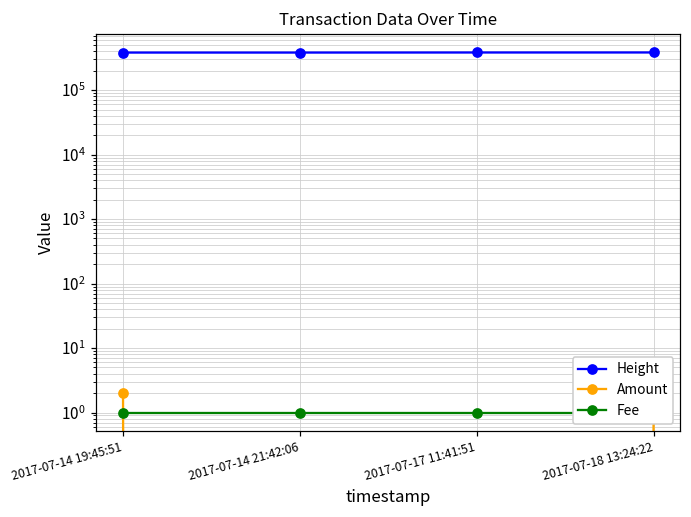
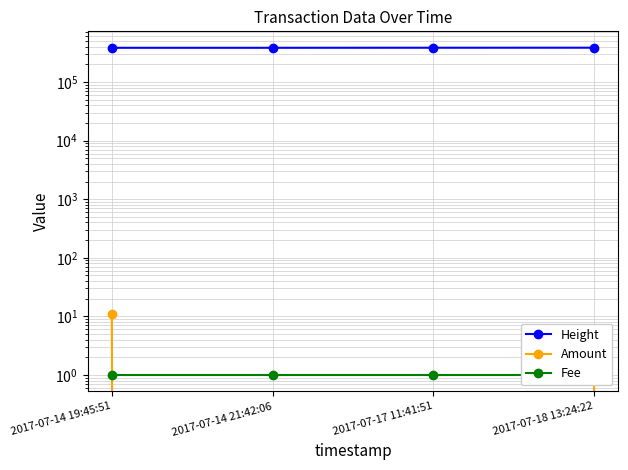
Amount, 2017-07-14 19:45:51: 2 -> 11
